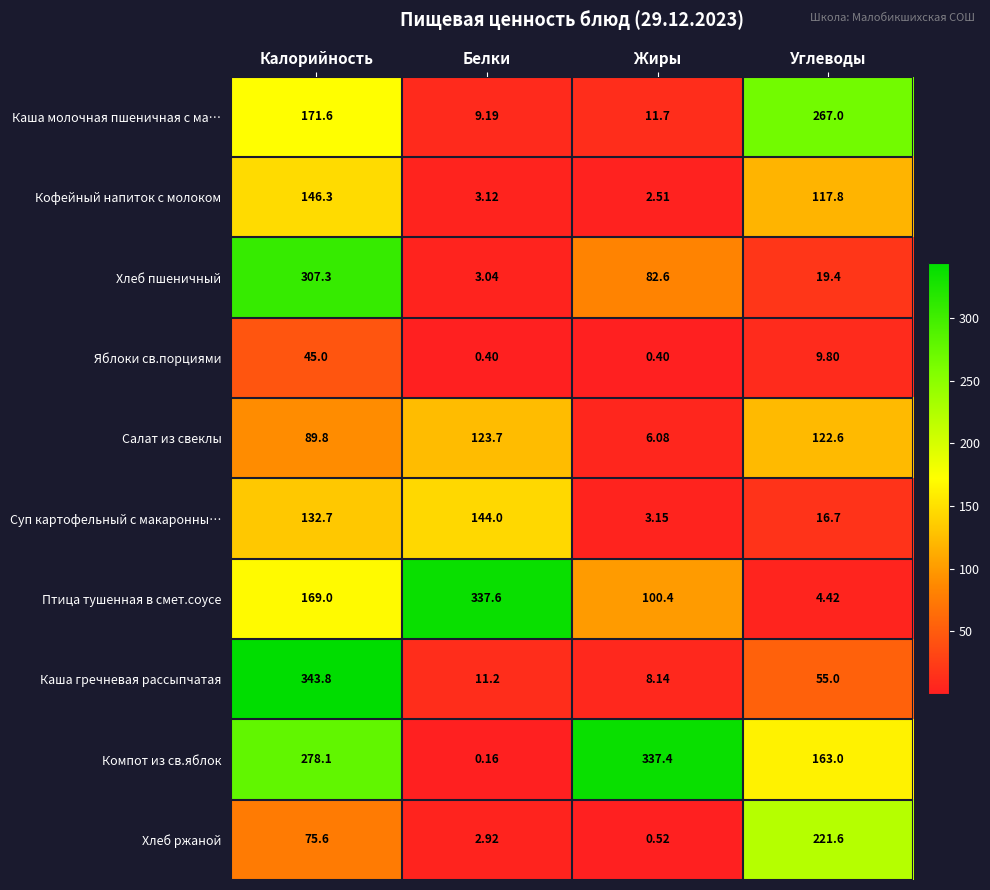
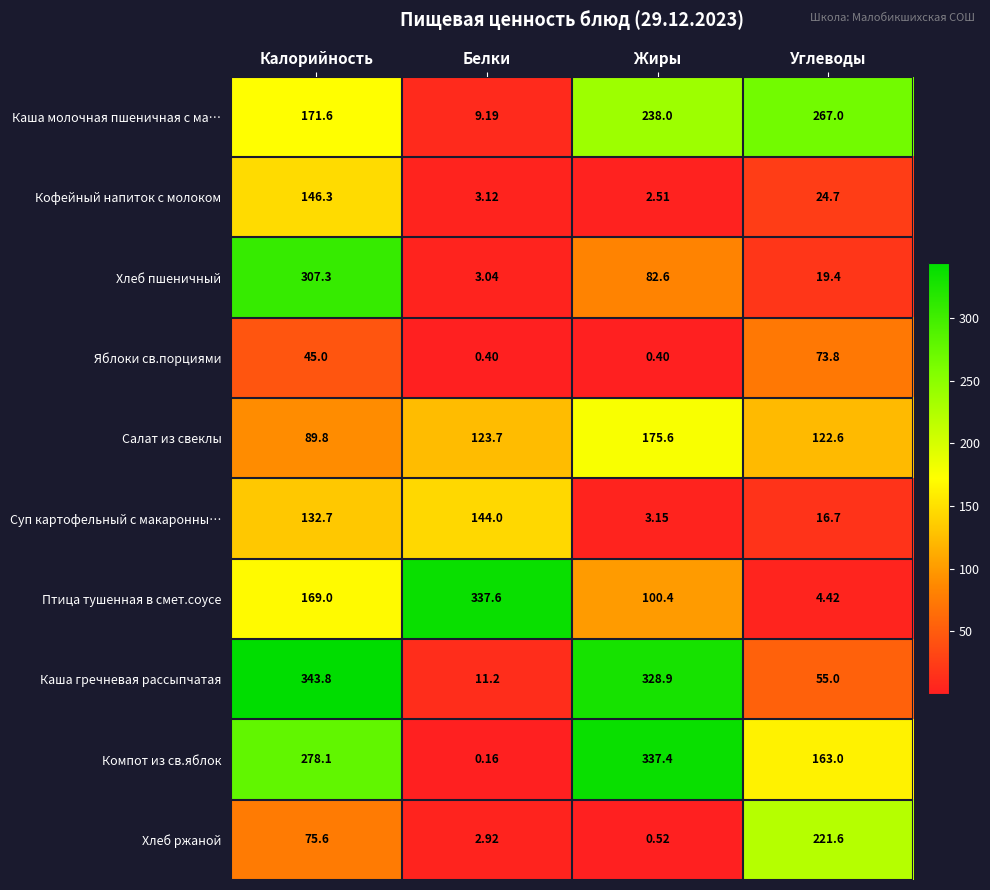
Каша молочная пшеничная с ма…, Жиры: 11.7 -> 238.0
Кофейный напиток с молоком, Углеводы: 117.8 -> 24.7
Яблоки св.порциями, Углеводы: 9.80 -> 73.8
Салат из свеклы, Жиры: 6.08 -> 175.6
Каша гречневая рассыпчатая, Жиры: 8.14 -> 328.9
